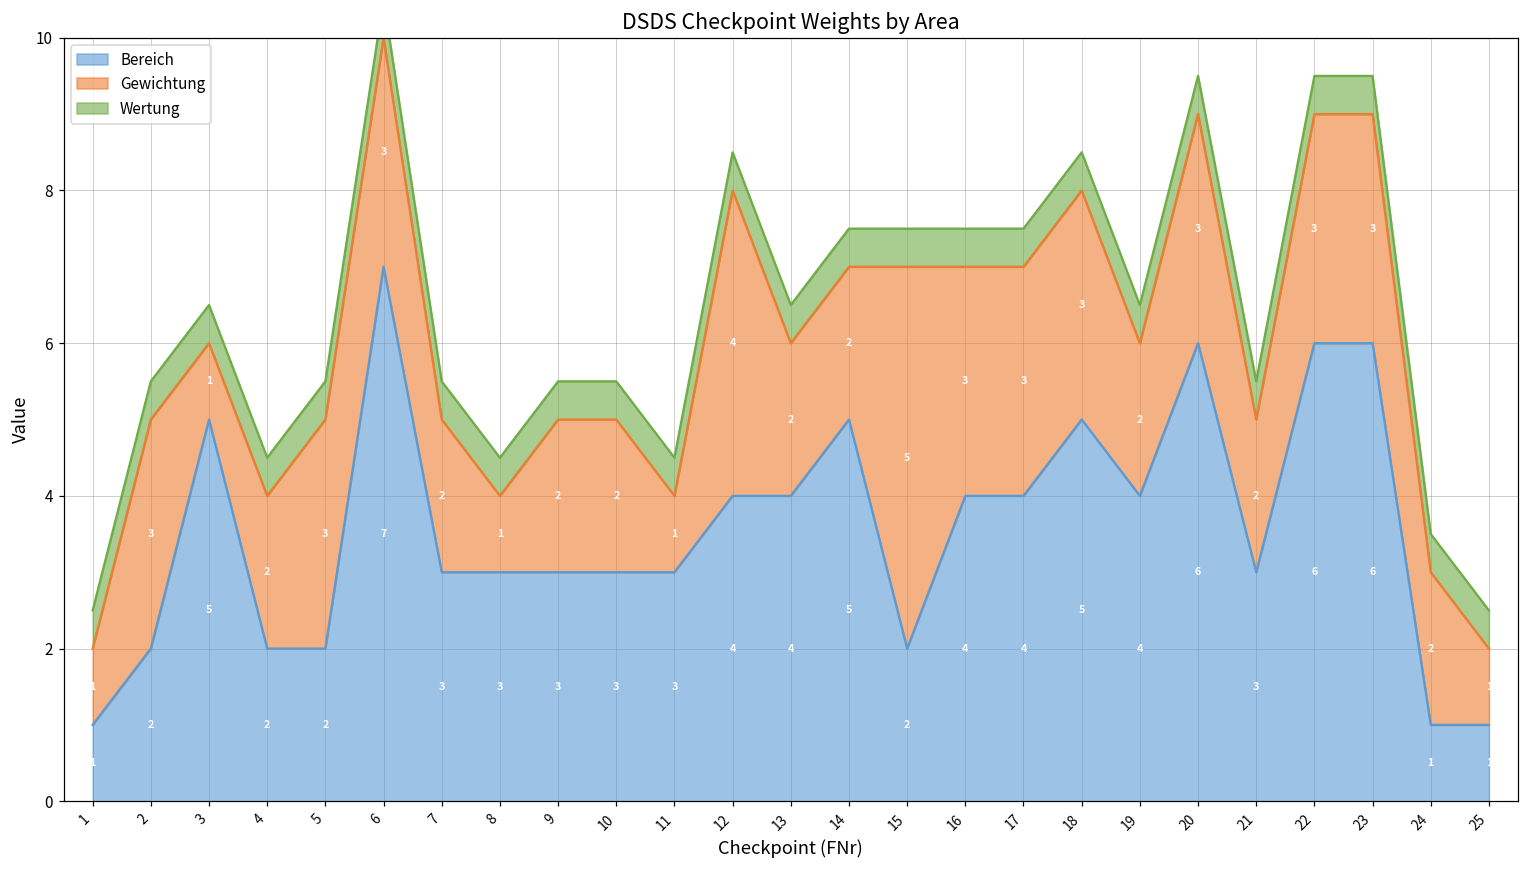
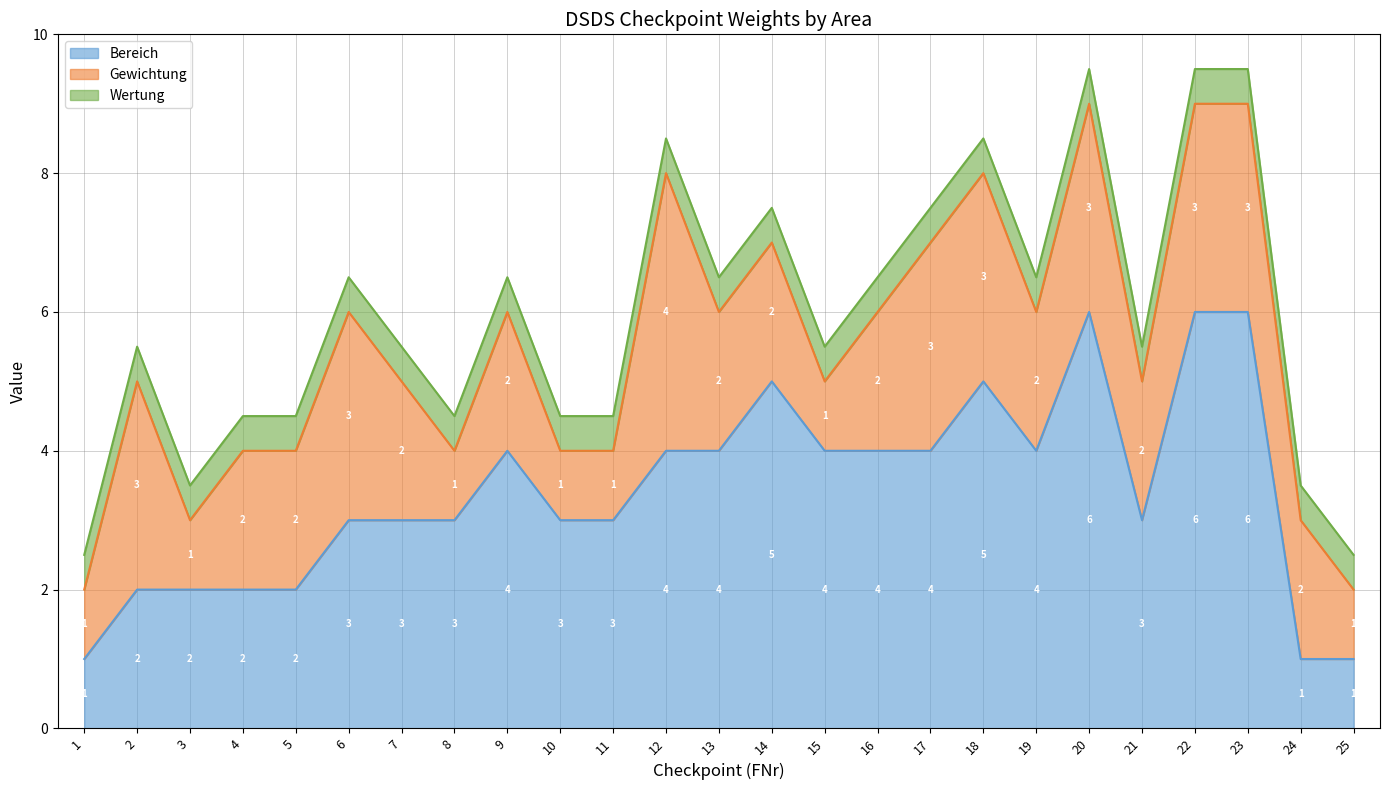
Bereich, 3: 5 -> 2
Gewichtung, 5: 3 -> 2
Bereich, 6: 7 -> 3
Bereich, 9: 3 -> 4
Gewichtung, 10: 2 -> 1
Bereich, 15: 2 -> 4
Gewichtung, 15: 5 -> 1
Gewichtung, 16: 3 -> 2
